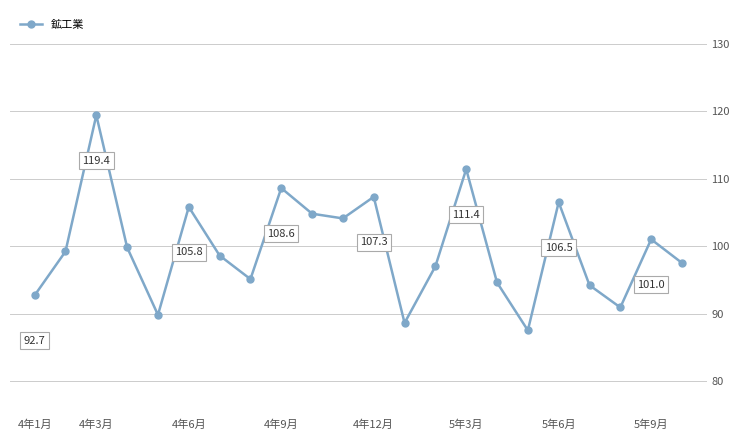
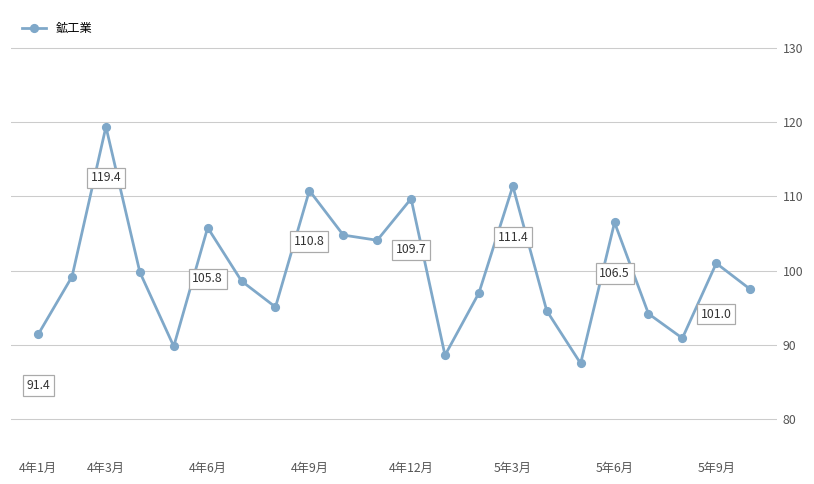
4年1月: 92.7 -> 91.4
4年9月: 108.6 -> 110.8
4年12月: 107.3 -> 109.7
